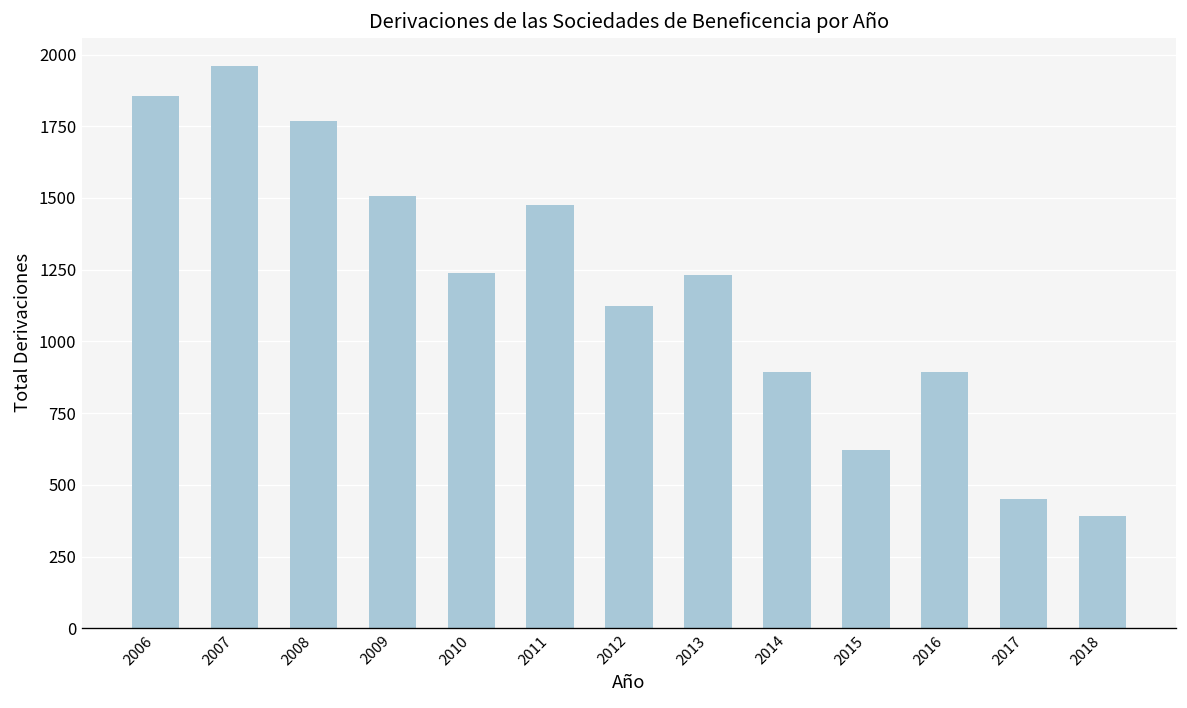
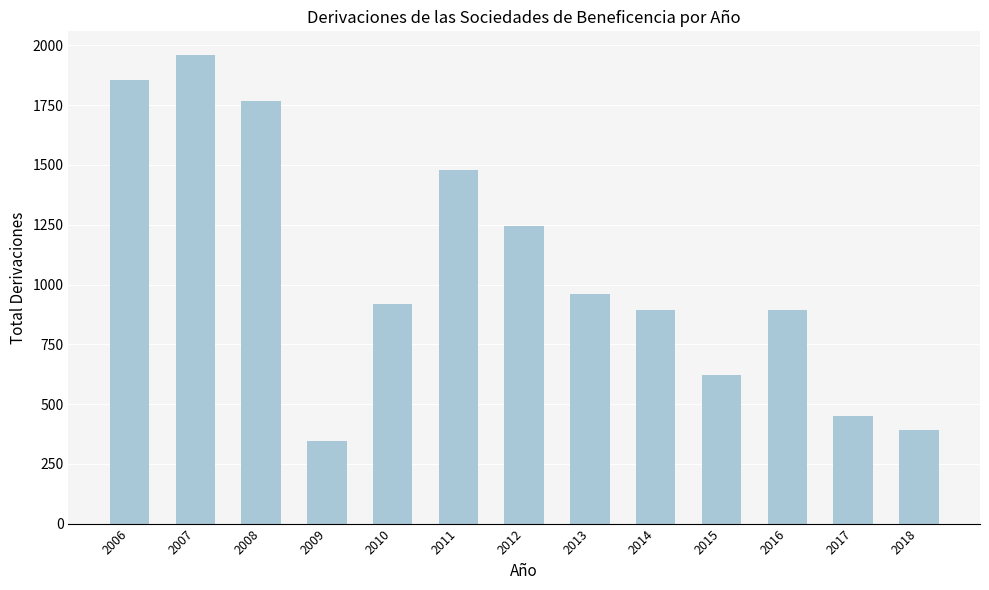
2009: 1510 -> 340
2010: 1240 -> 920
2012: 1120 -> 1240
2013: 1230 -> 960
